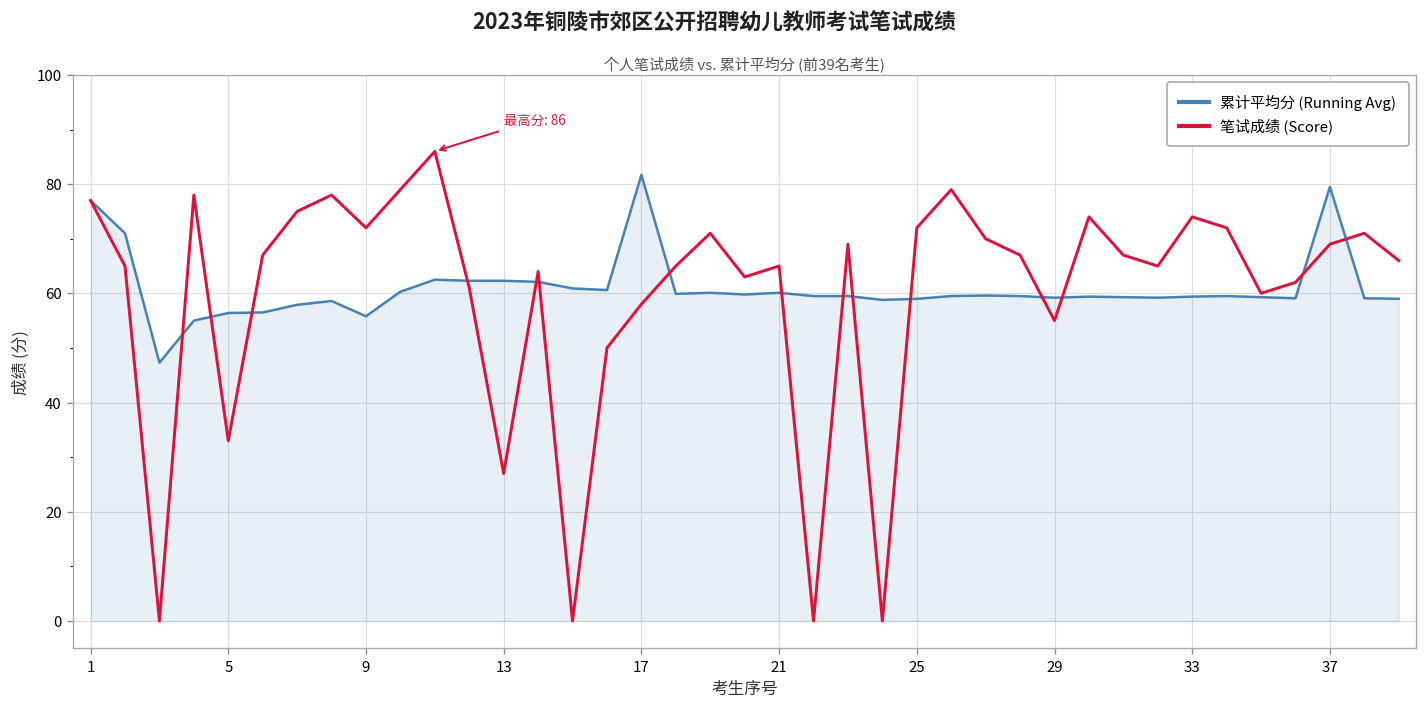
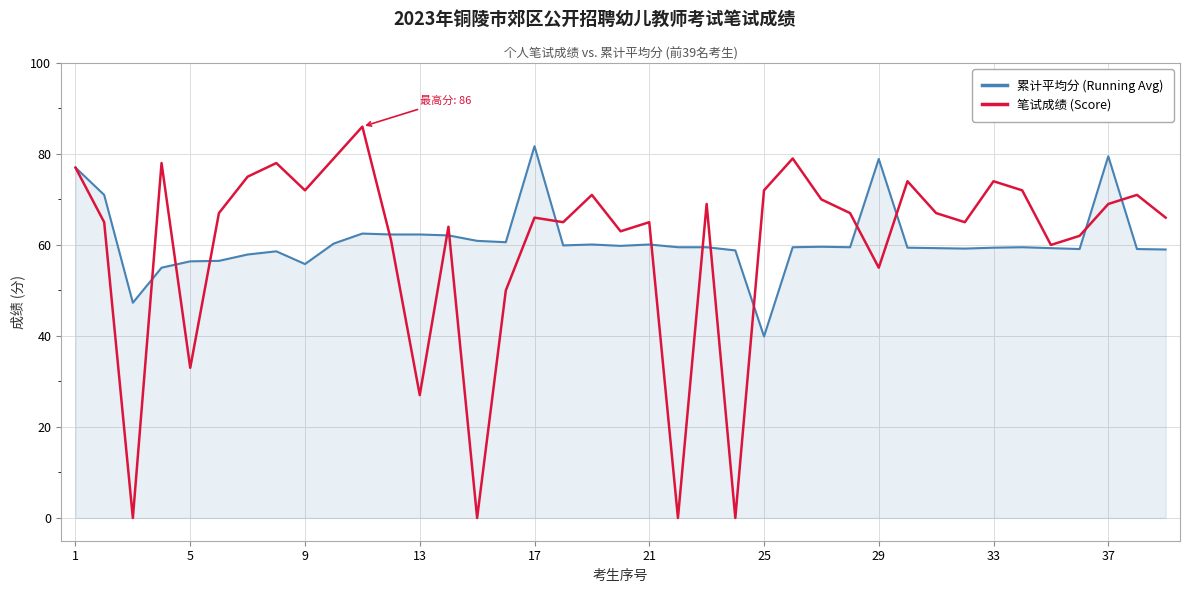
笔试成绩 (Score), 17: 58 -> 66
累计平均分 (Running Avg), 25: 59 -> 40
累计平均分 (Running Avg), 29: 59 -> 79
